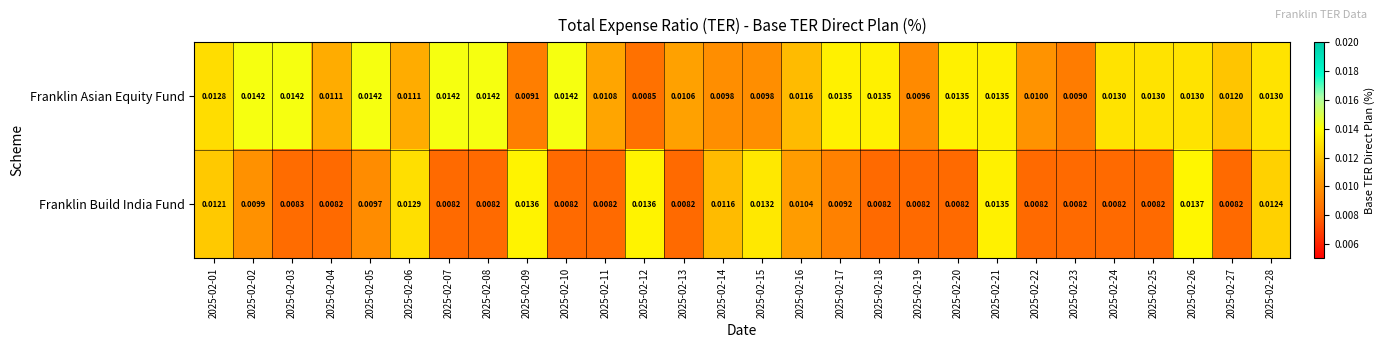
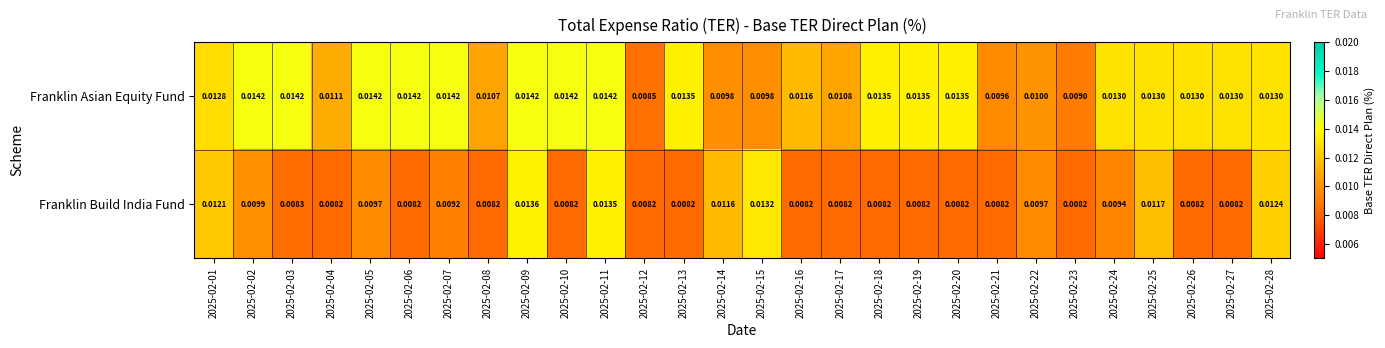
Franklin Asian Equity Fund, 2025-02-06: 0.0111 -> 0.0142
Franklin Asian Equity Fund, 2025-02-08: 0.0142 -> 0.0107
Franklin Asian Equity Fund, 2025-02-09: 0.0091 -> 0.0142
Franklin Asian Equity Fund, 2025-02-11: 0.0108 -> 0.0142
Franklin Asian Equity Fund, 2025-02-13: 0.0106 -> 0.0135
Franklin Asian Equity Fund, 2025-02-17: 0.0135 -> 0.0108
Franklin Asian Equity Fund, 2025-02-19: 0.0096 -> 0.0135
Franklin Asian Equity Fund, 2025-02-21: 0.0135 -> 0.0096
Franklin Asian Equity Fund, 2025-02-27: 0.0120 -> 0.0130
Franklin Build India Fund, 2025-02-06: 0.0129 -> 0.0082
Franklin Build India Fund, 2025-02-07: 0.0082 -> 0.0092
Franklin Build India Fund, 2025-02-11: 0.0082 -> 0.0135
Franklin Build India Fund, 2025-02-12: 0.0136 -> 0.0082
Franklin Build India Fund, 2025-02-16: 0.0104 -> 0.0082
Franklin Build India Fund, 2025-02-17: 0.0092 -> 0.0082
Franklin Build India Fund, 2025-02-21: 0.0135 -> 0.0082
Franklin Build India Fund, 2025-02-22: 0.0082 -> 0.0097
Franklin Build India Fund, 2025-02-24: 0.0082 -> 0.0094
Franklin Build India Fund, 2025-02-25: 0.0082 -> 0.0117
Franklin Build India Fund, 2025-02-26: 0.0137 -> 0.0082
